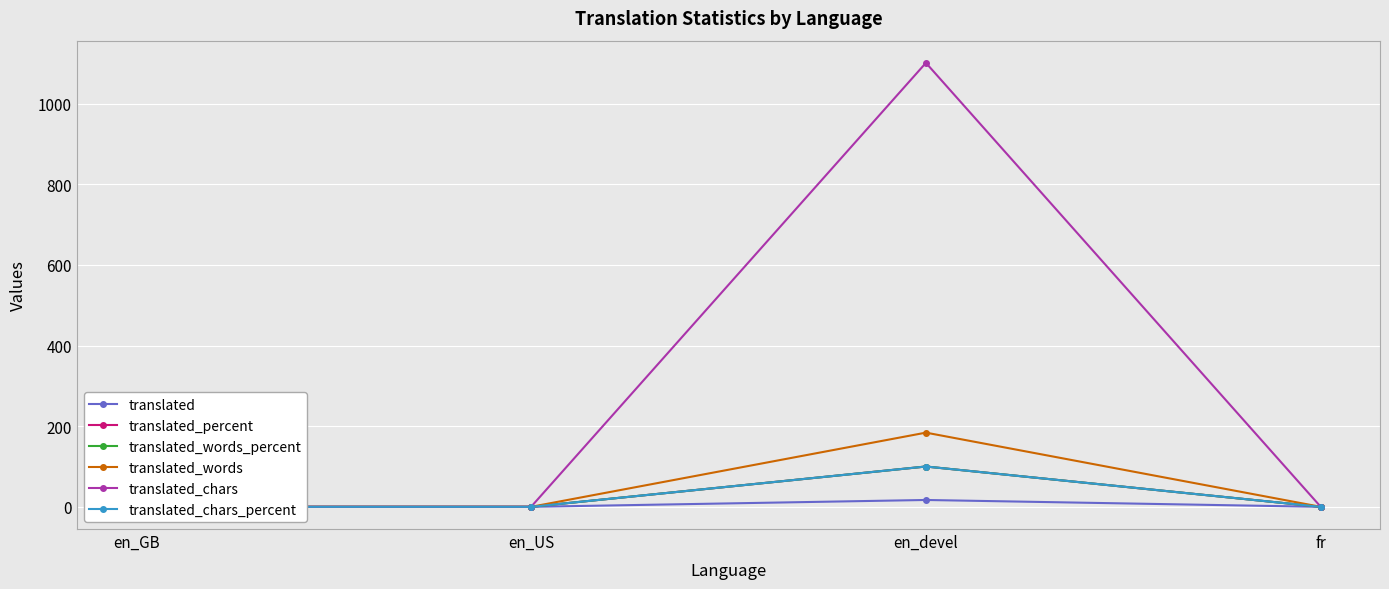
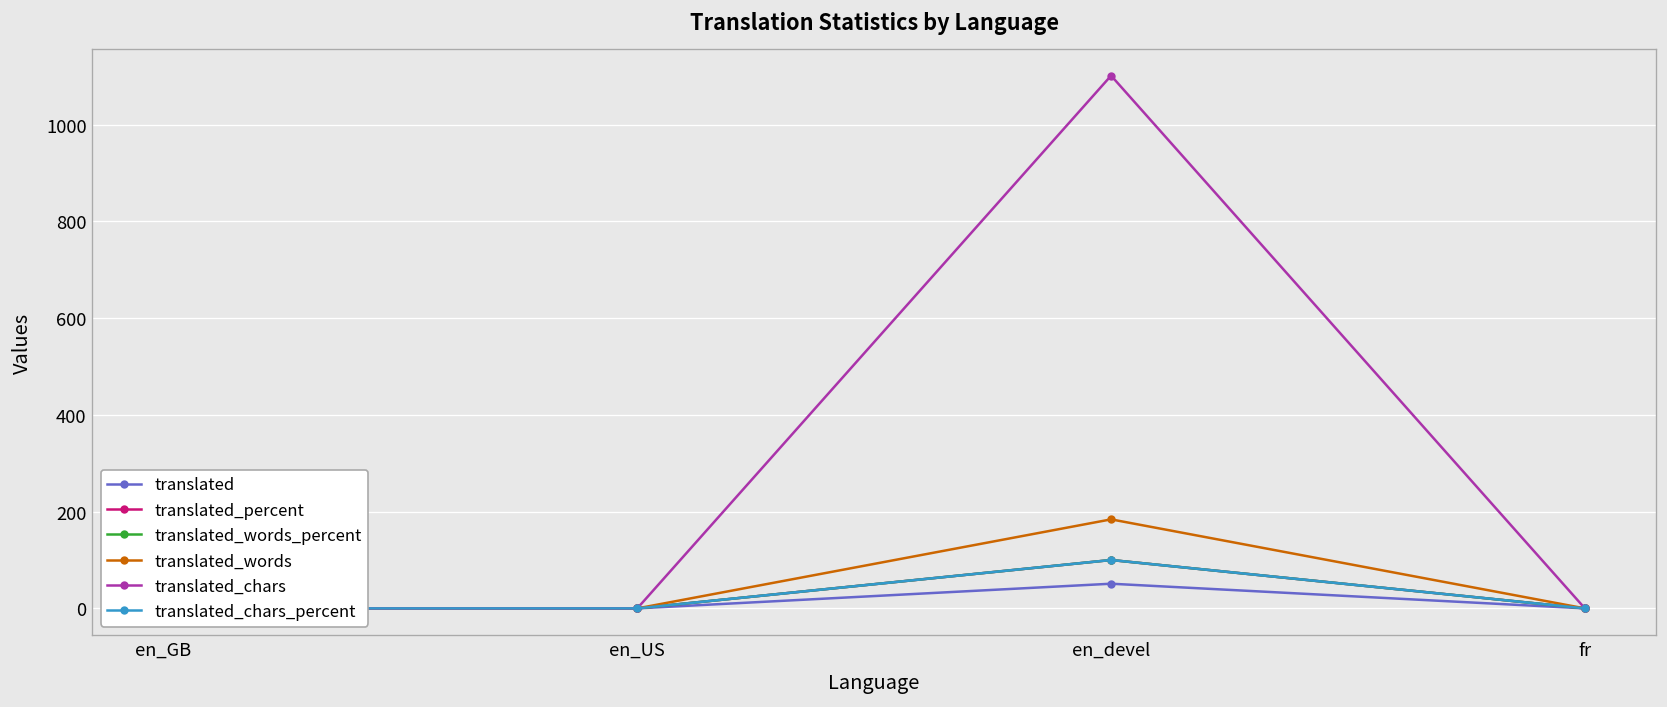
translated, en_devel: 20 -> 50
